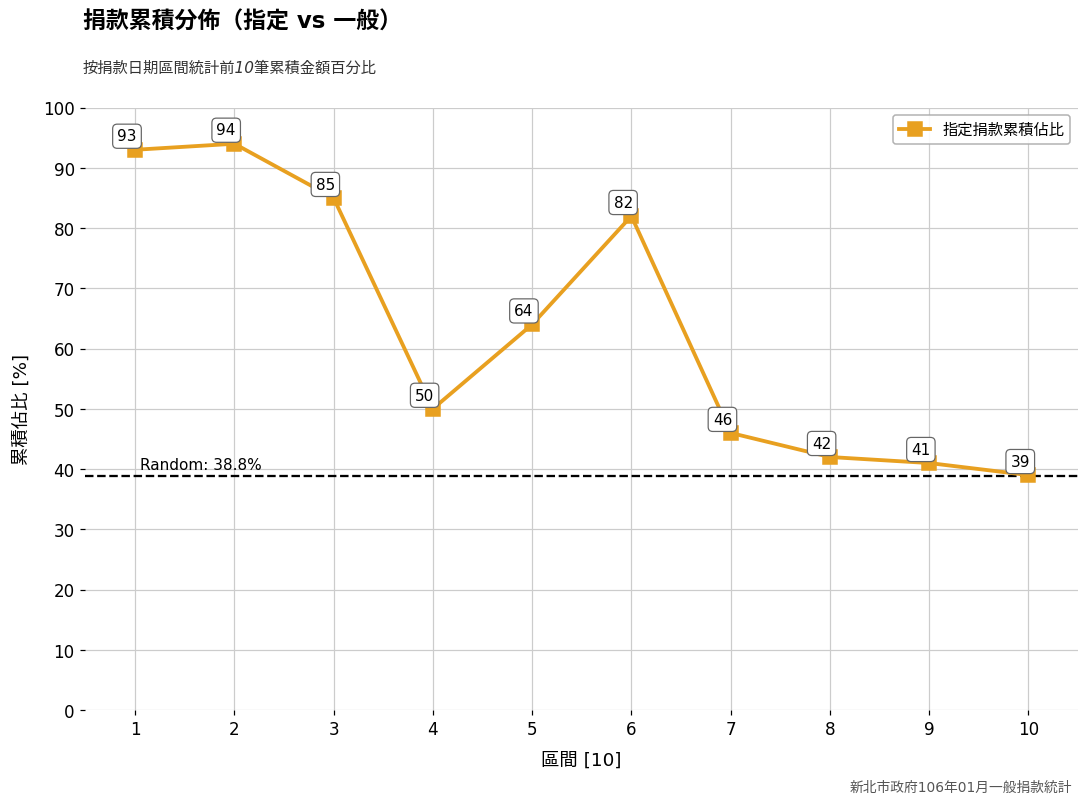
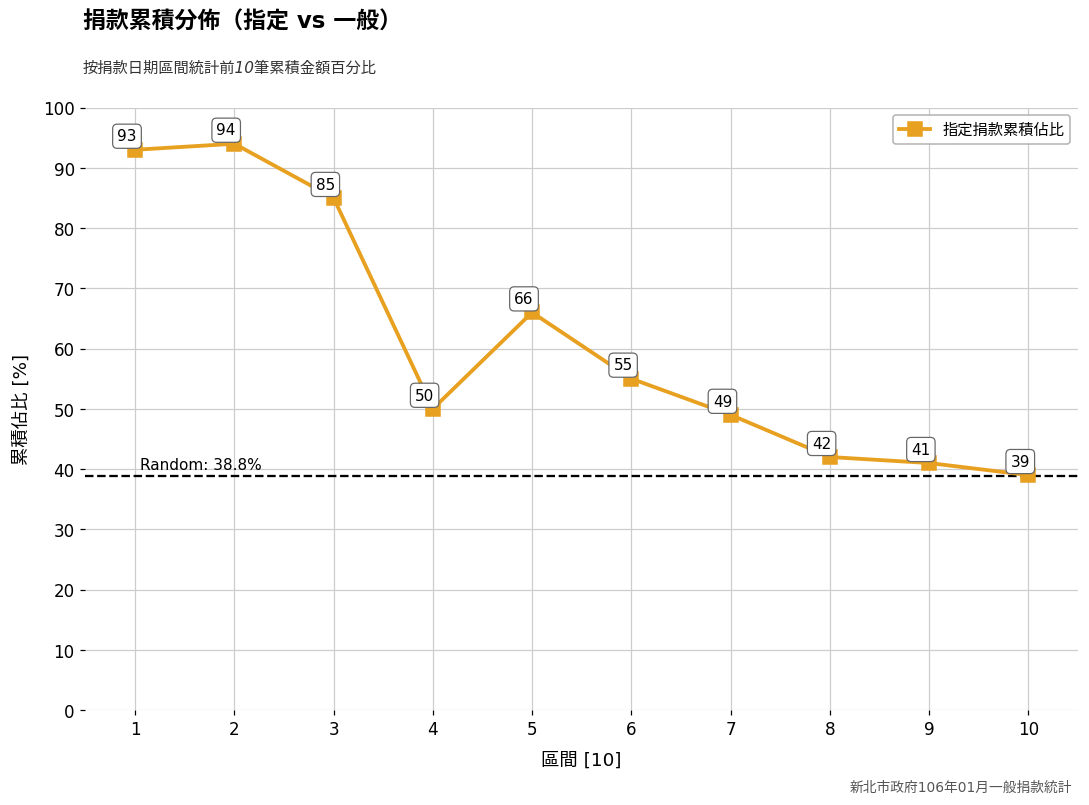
5: 64 -> 66
6: 82 -> 55
7: 46 -> 49
